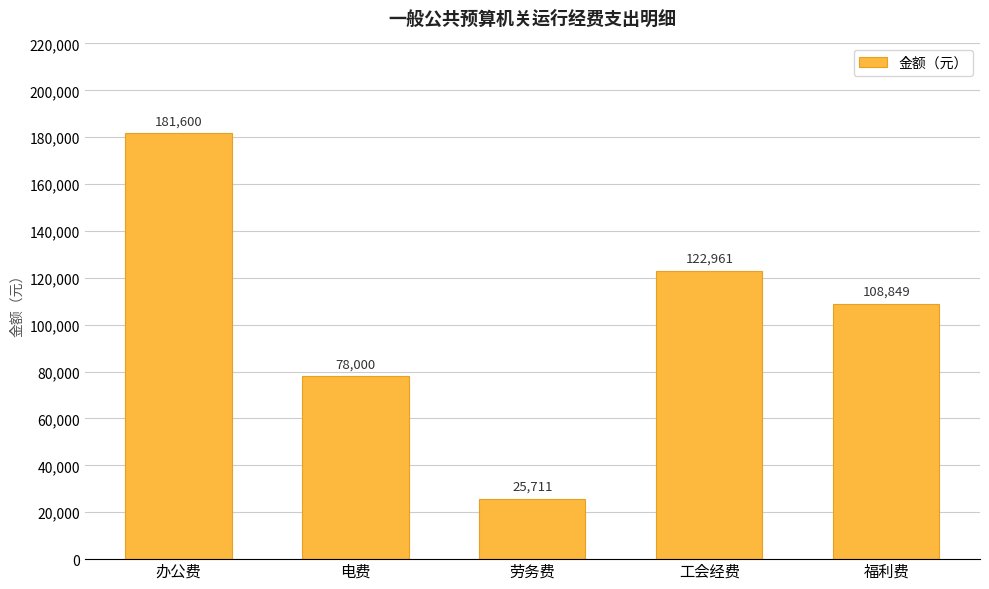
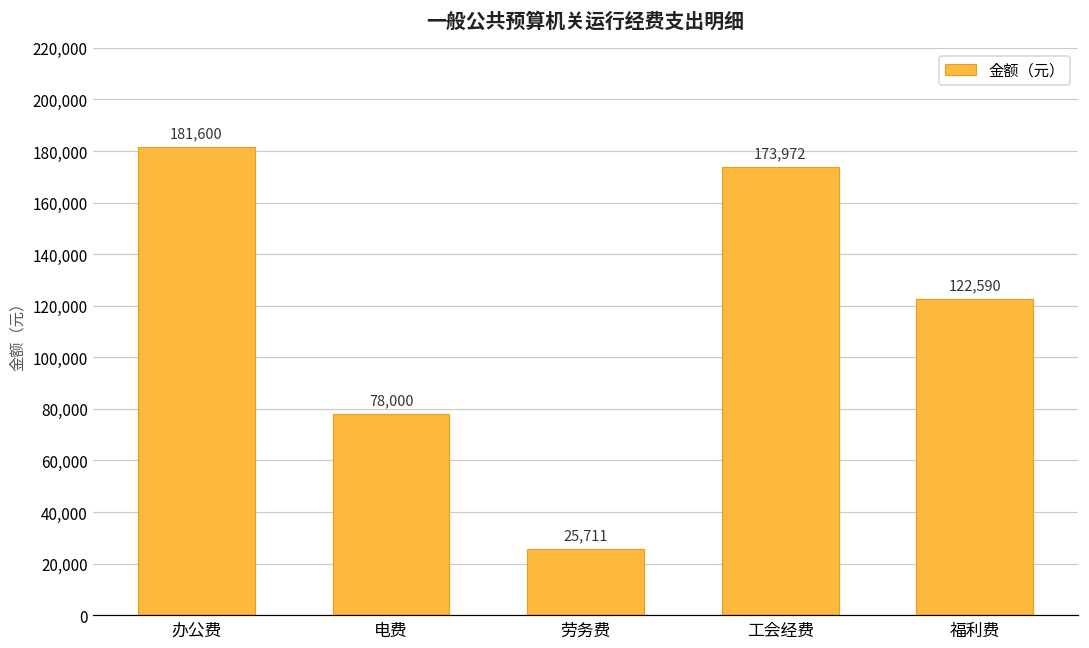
工会经费: 122,961 -> 173,972
福利费: 108,849 -> 122,590
